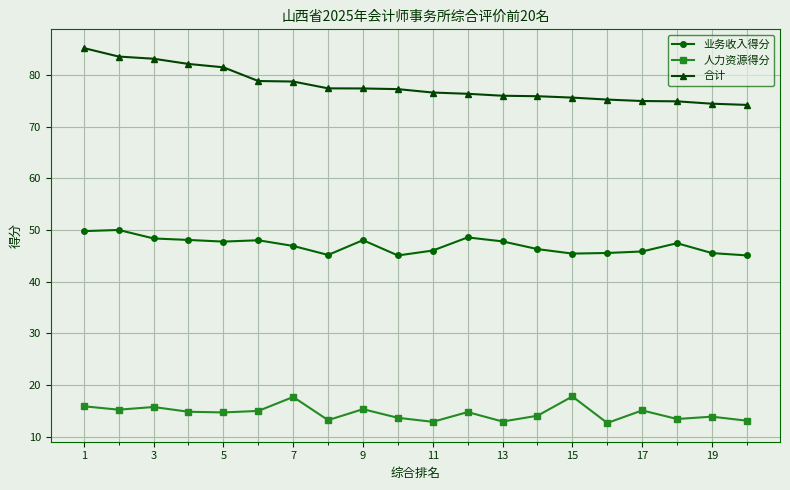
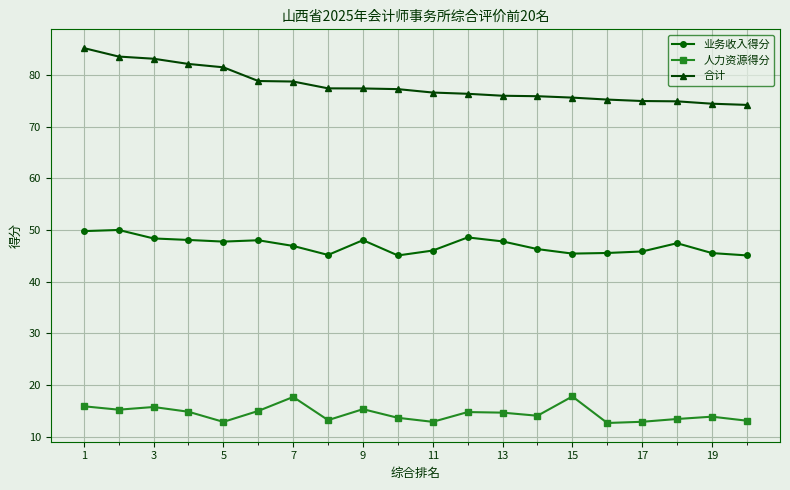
人力资源得分, 5: 15 -> 13
人力资源得分, 13: 13 -> 15
人力资源得分, 17: 15 -> 13
